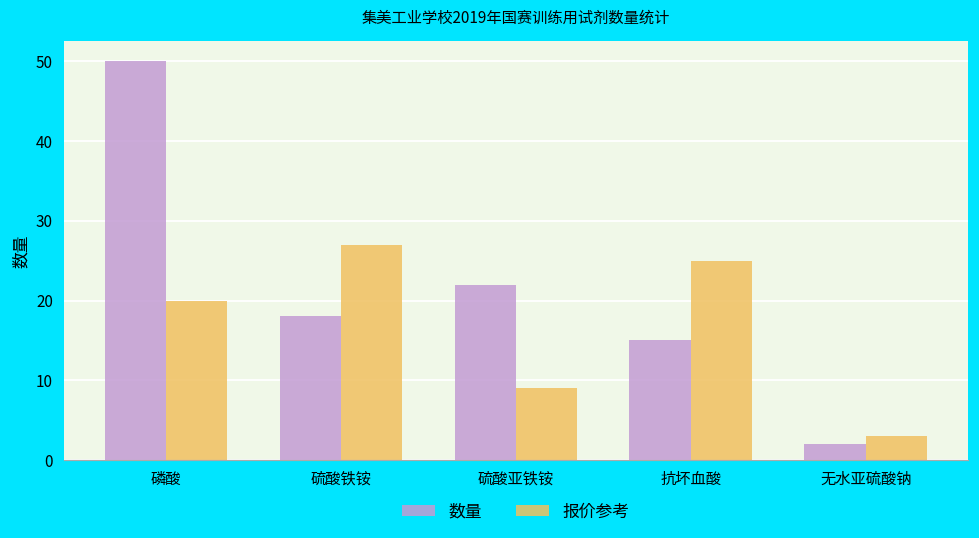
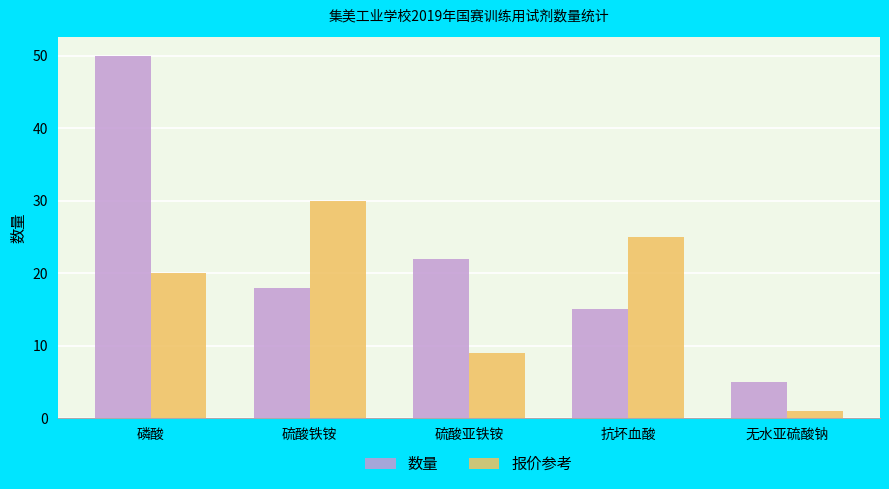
报价参考, 硫酸铁铵: 27 -> 30
数量, 无水亚硫酸钠: 2 -> 5
报价参考, 无水亚硫酸钠: 3 -> 1
